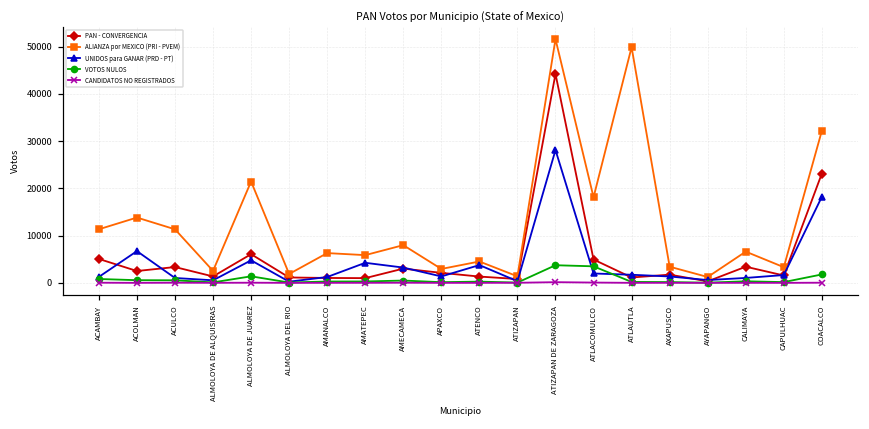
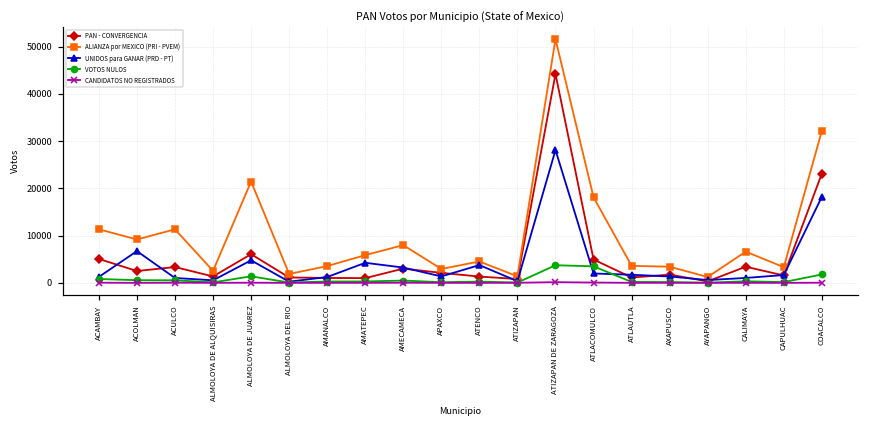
ALIANZA por MEXICO (PRI - PVEM), ACOLMAN: 14000 -> 9000
ALIANZA por MEXICO (PRI - PVEM), AMANALCO: 6000 -> 4000
ALIANZA por MEXICO (PRI - PVEM), ATLAUTLA: 50000 -> 4000
